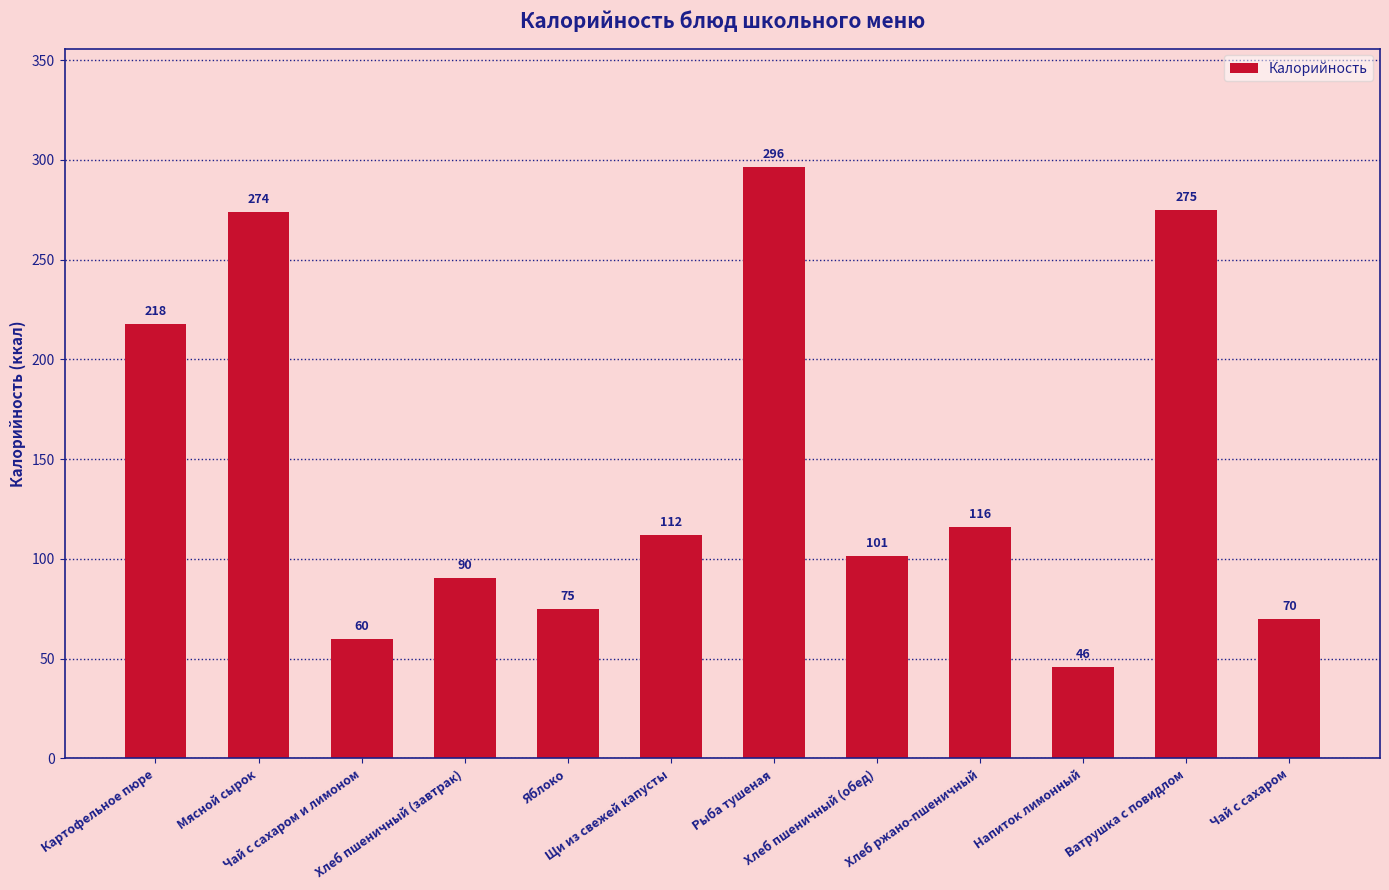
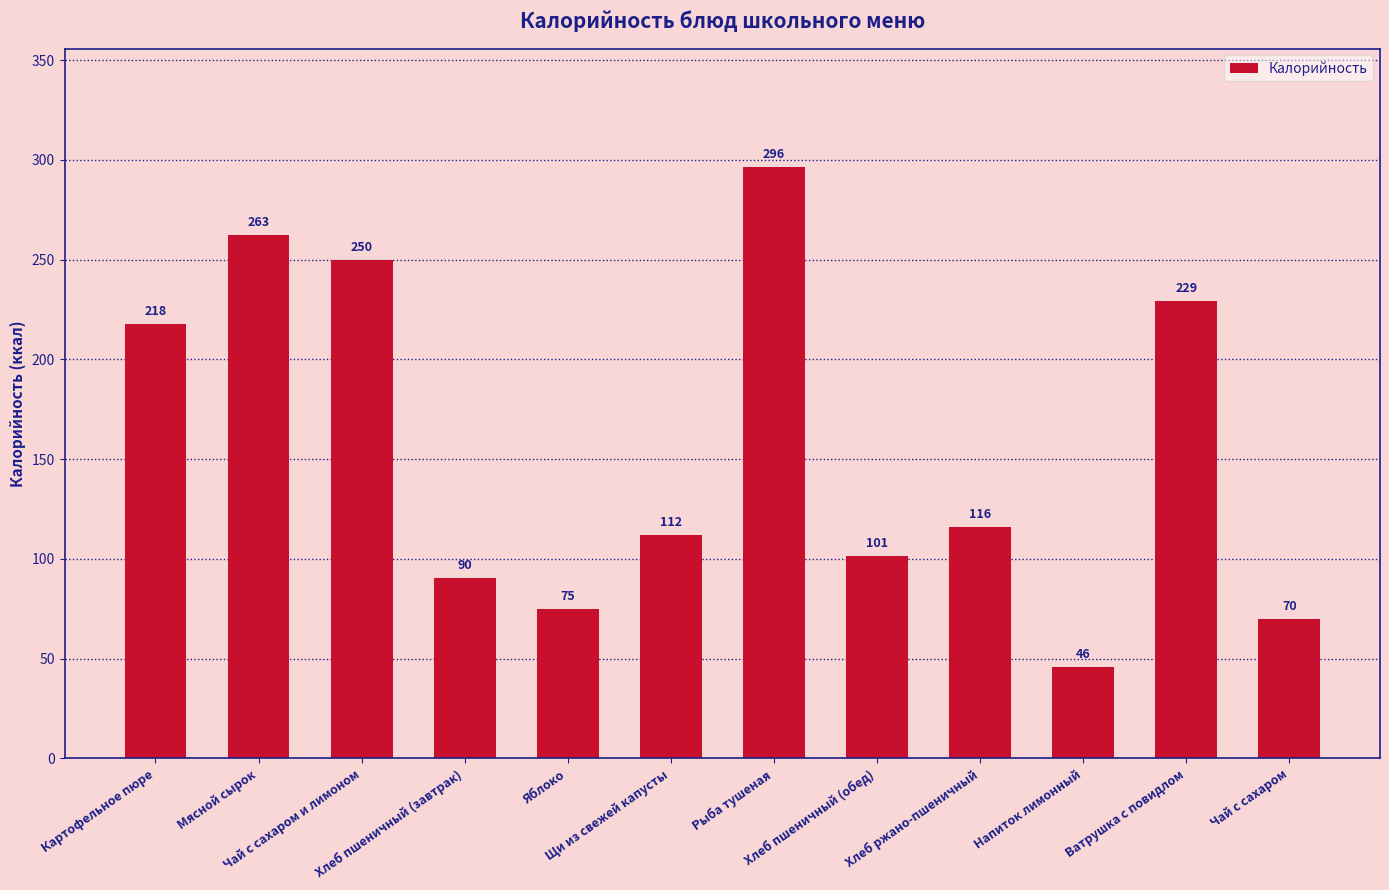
Мясной сырок: 274 -> 263
Чай с сахаром и лимоном: 60 -> 250
Ватрушка с повидлом: 275 -> 229
